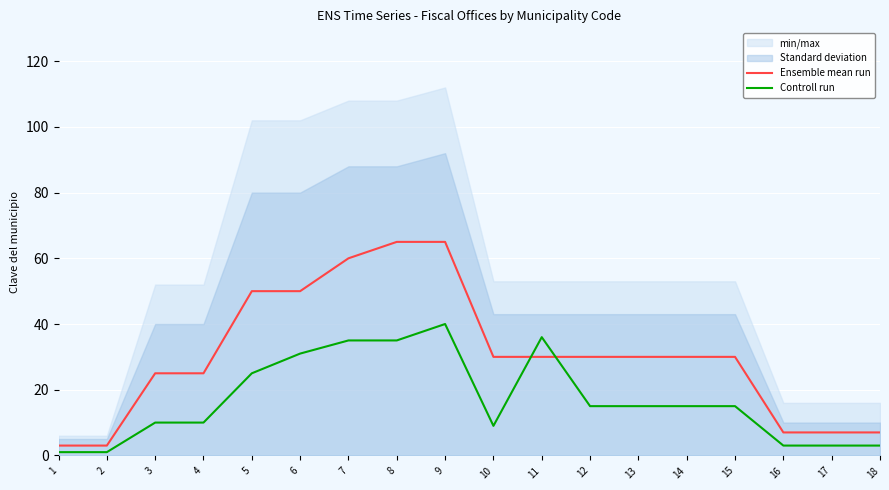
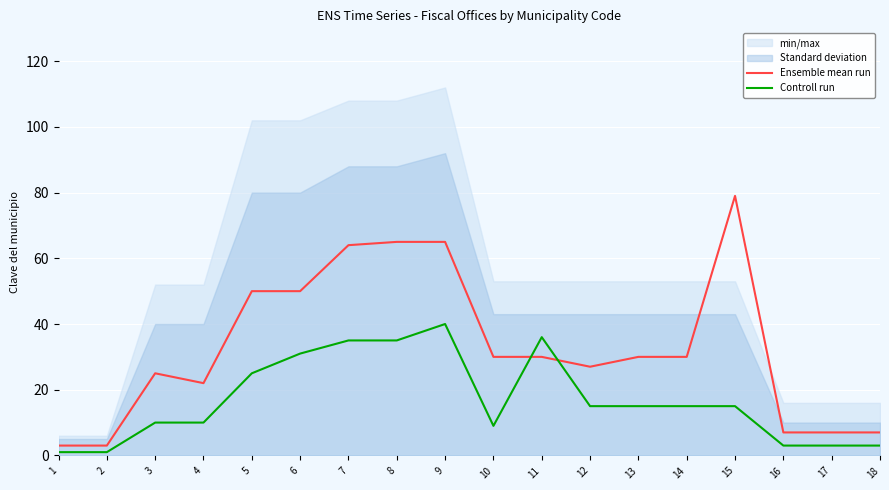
Ensemble mean run, 4: 25 -> 22
Ensemble mean run, 7: 60 -> 64
Ensemble mean run, 12: 30 -> 27
Ensemble mean run, 15: 30 -> 79
